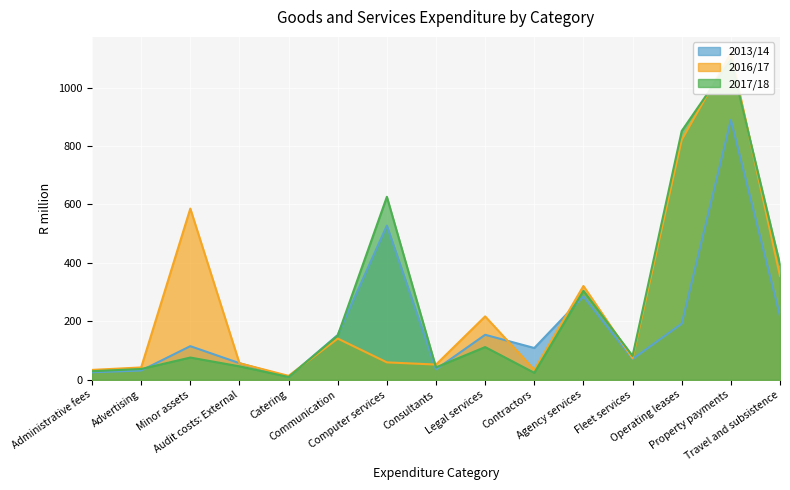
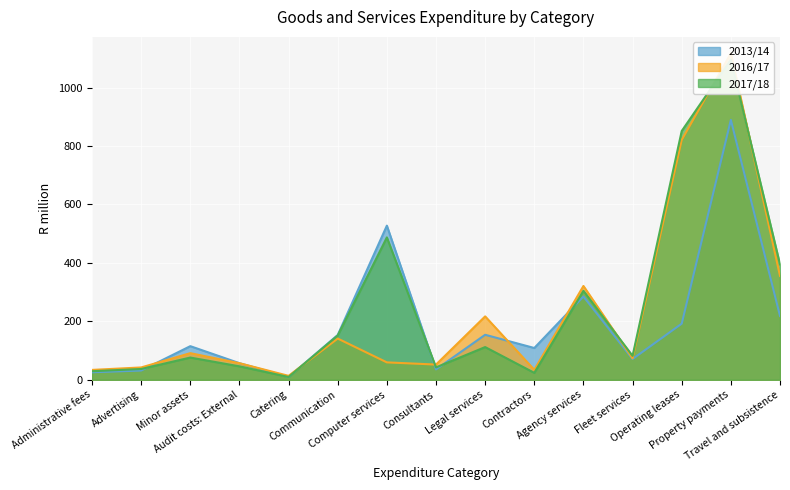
2016/17, Minor assets: 590 -> 90
2017/18, Computer services: 630 -> 490
